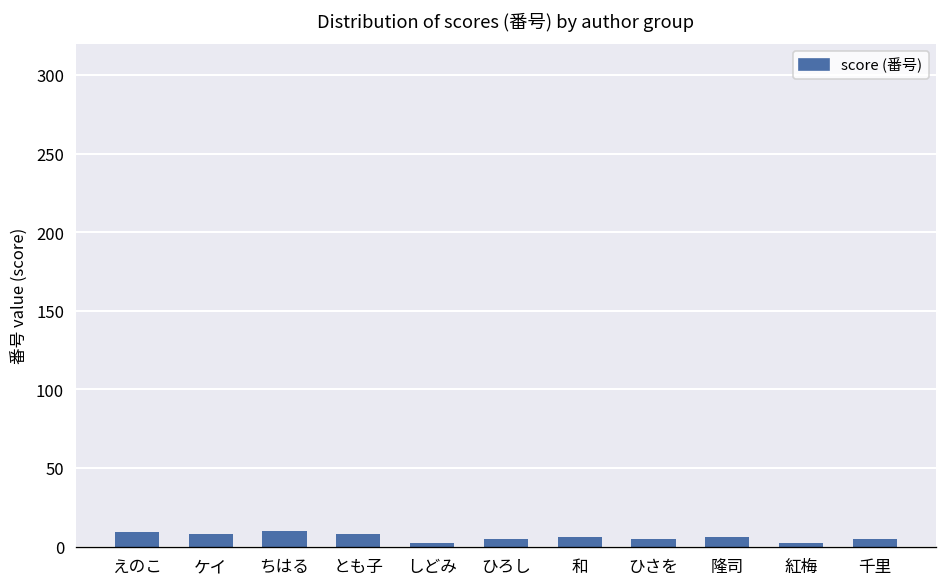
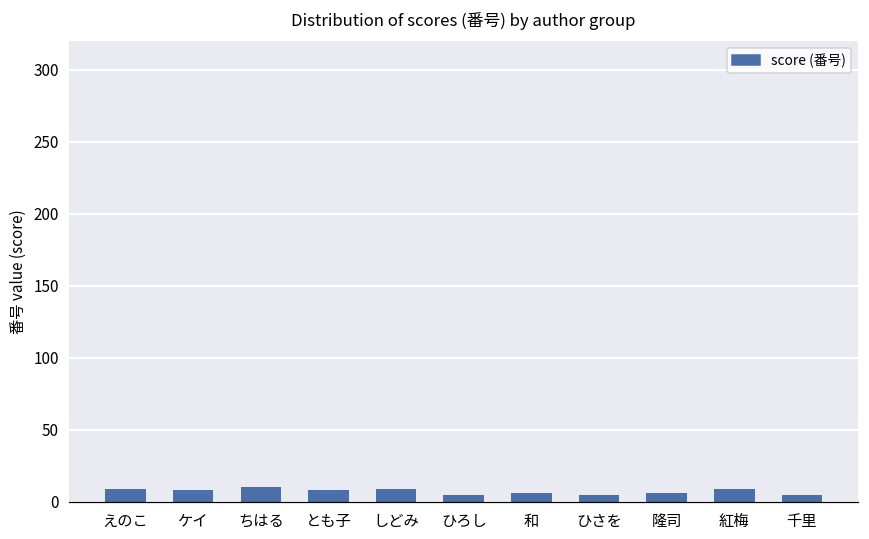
しどみ: 2 -> 9
紅梅: 2 -> 9
